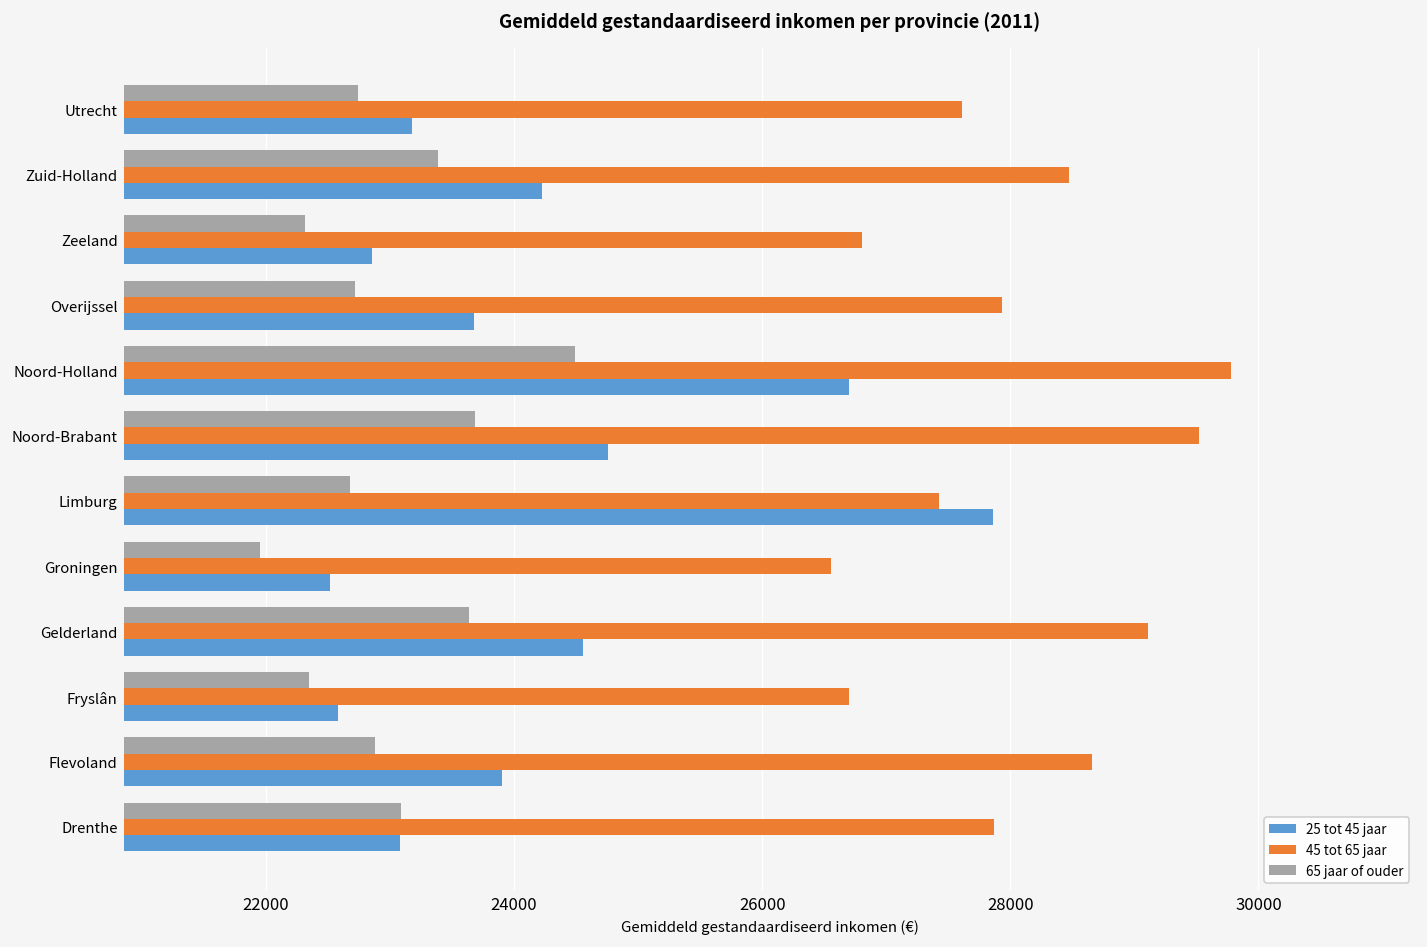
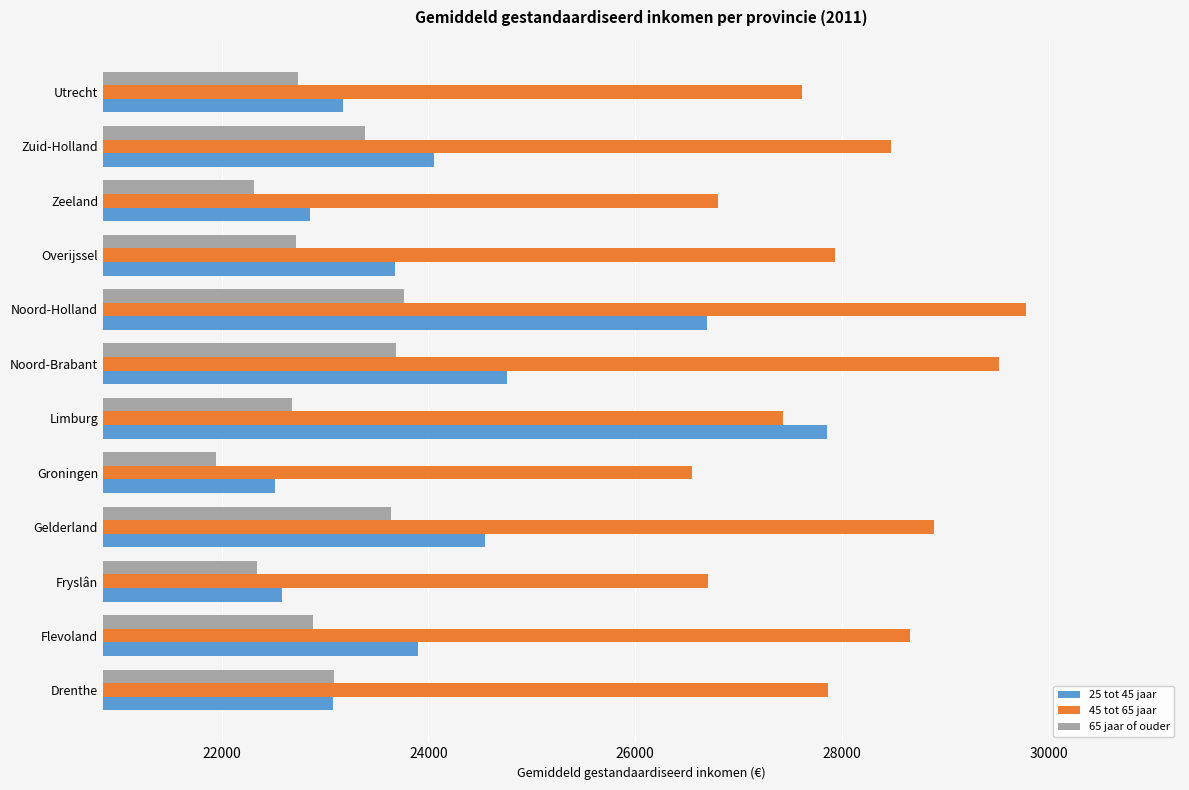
25 tot 45 jaar, Zuid-Holland: 24230 -> 24050
65 jaar of ouder, Noord-Holland: 24490 -> 23760
45 tot 65 jaar, Gelderland: 29110 -> 28890
